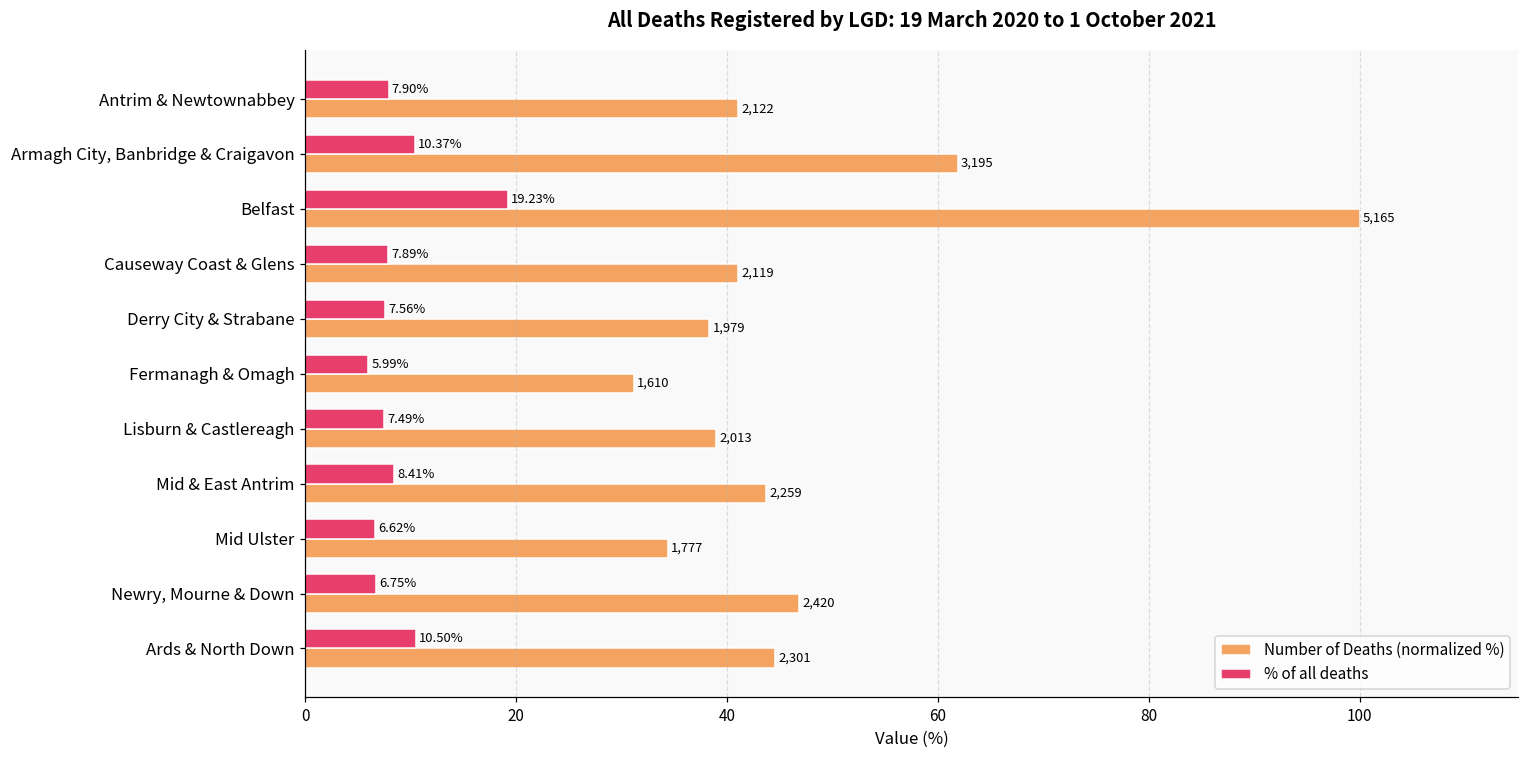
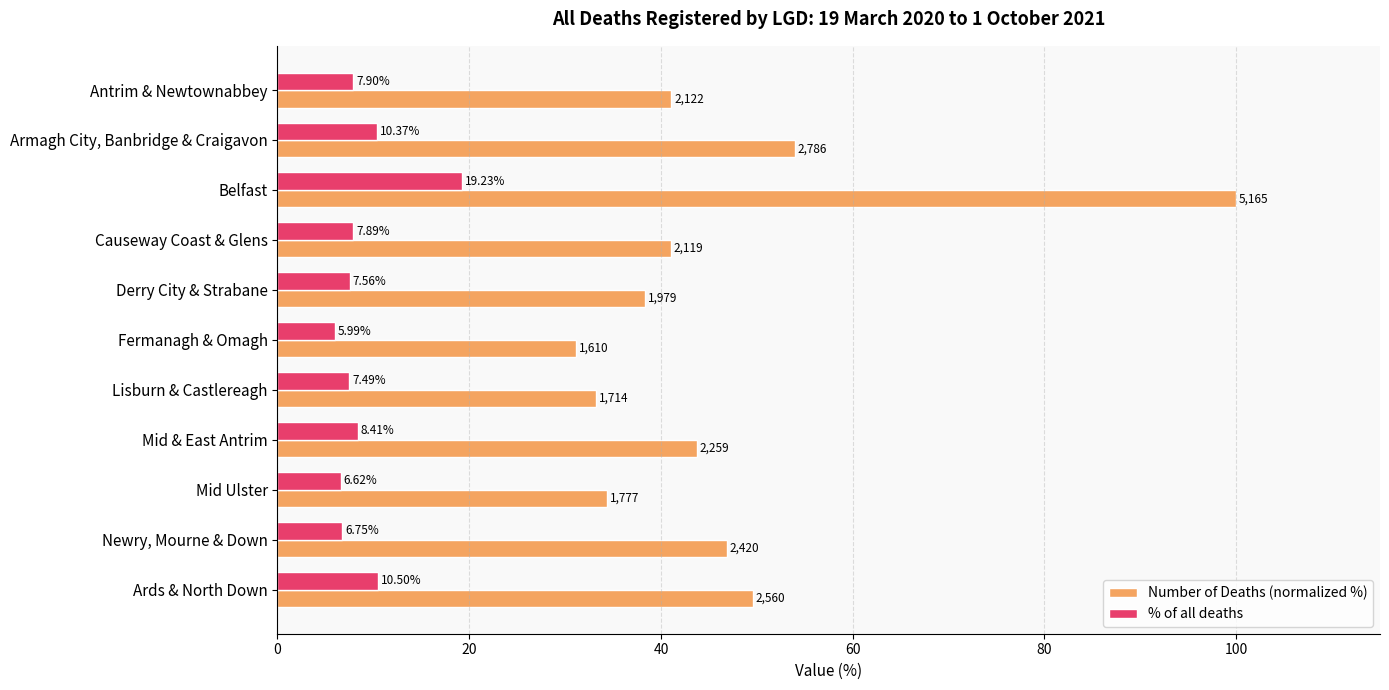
Number of Deaths (normalized %), Armagh City, Banbridge & Craigavon: 3,195 -> 2,786
Number of Deaths (normalized %), Lisburn & Castlereagh: 2,013 -> 1,714
Number of Deaths (normalized %), Ards & North Down: 2,301 -> 2,560
